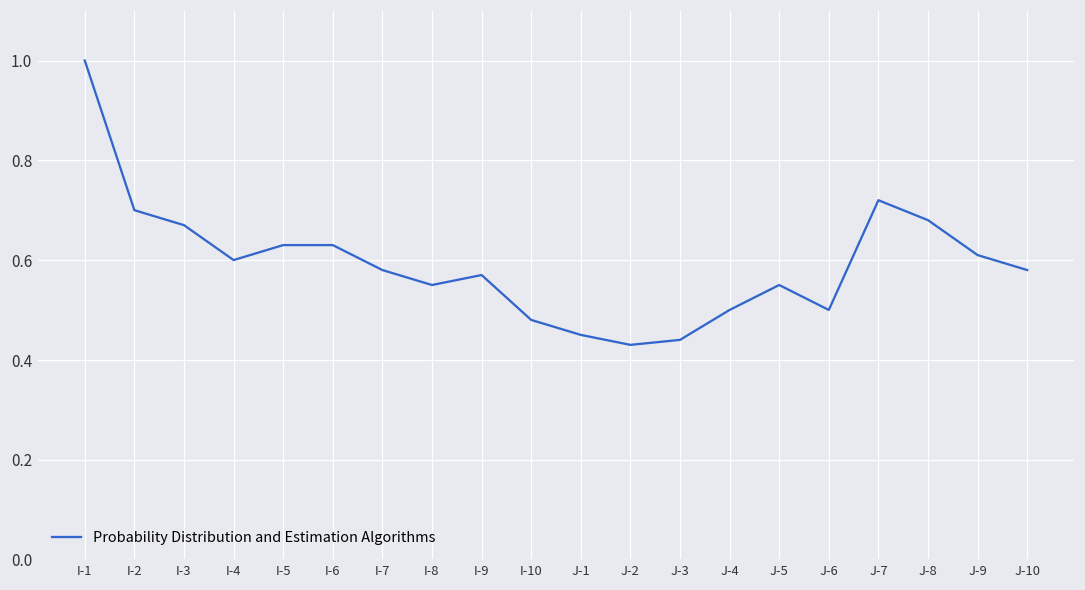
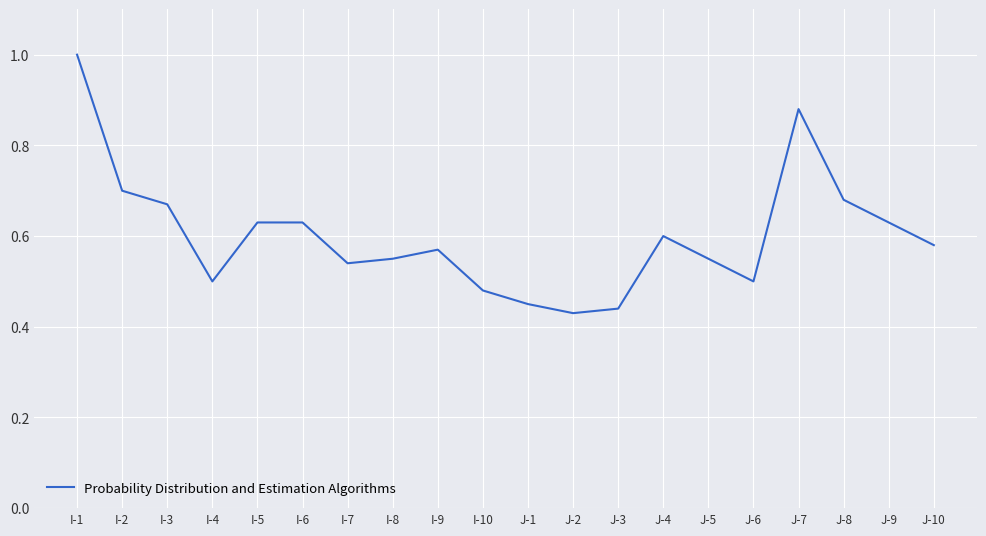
I-4: 0.6 -> 0.5
I-7: 0.58 -> 0.54
J-4: 0.5 -> 0.6
J-7: 0.72 -> 0.88
J-9: 0.61 -> 0.63
